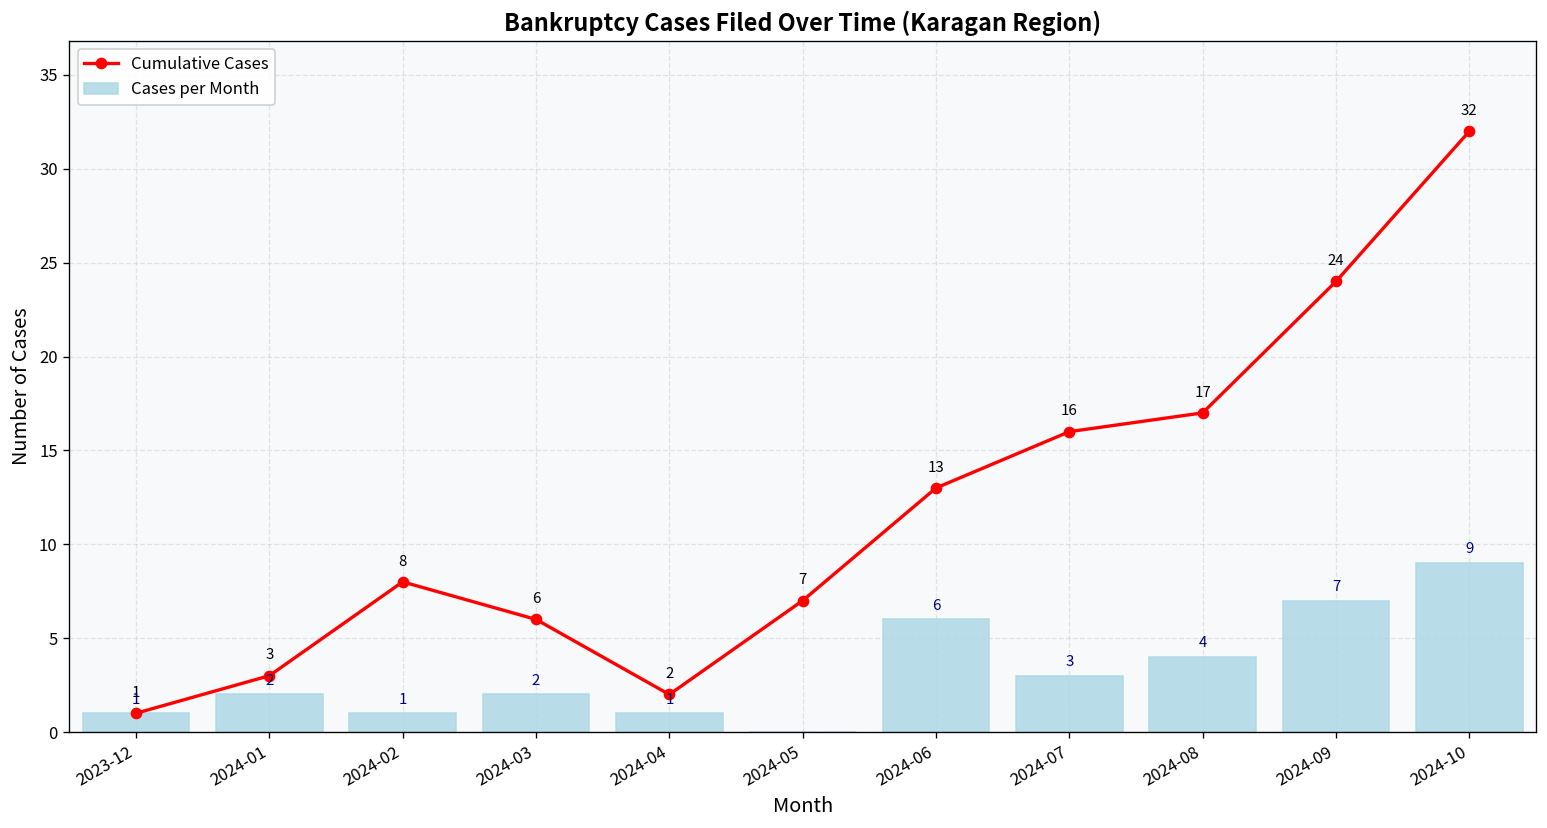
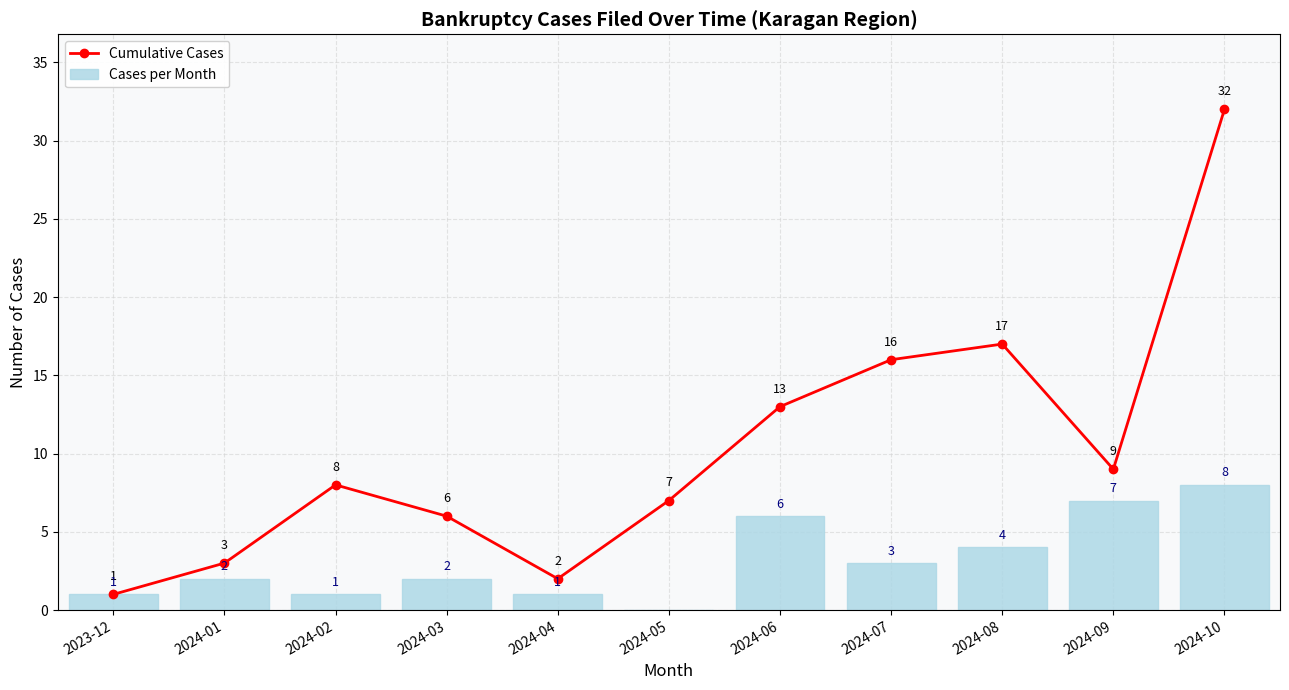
Cumulative Cases, 2024-09: 24 -> 9
Cases per Month, 2024-10: 9 -> 8
